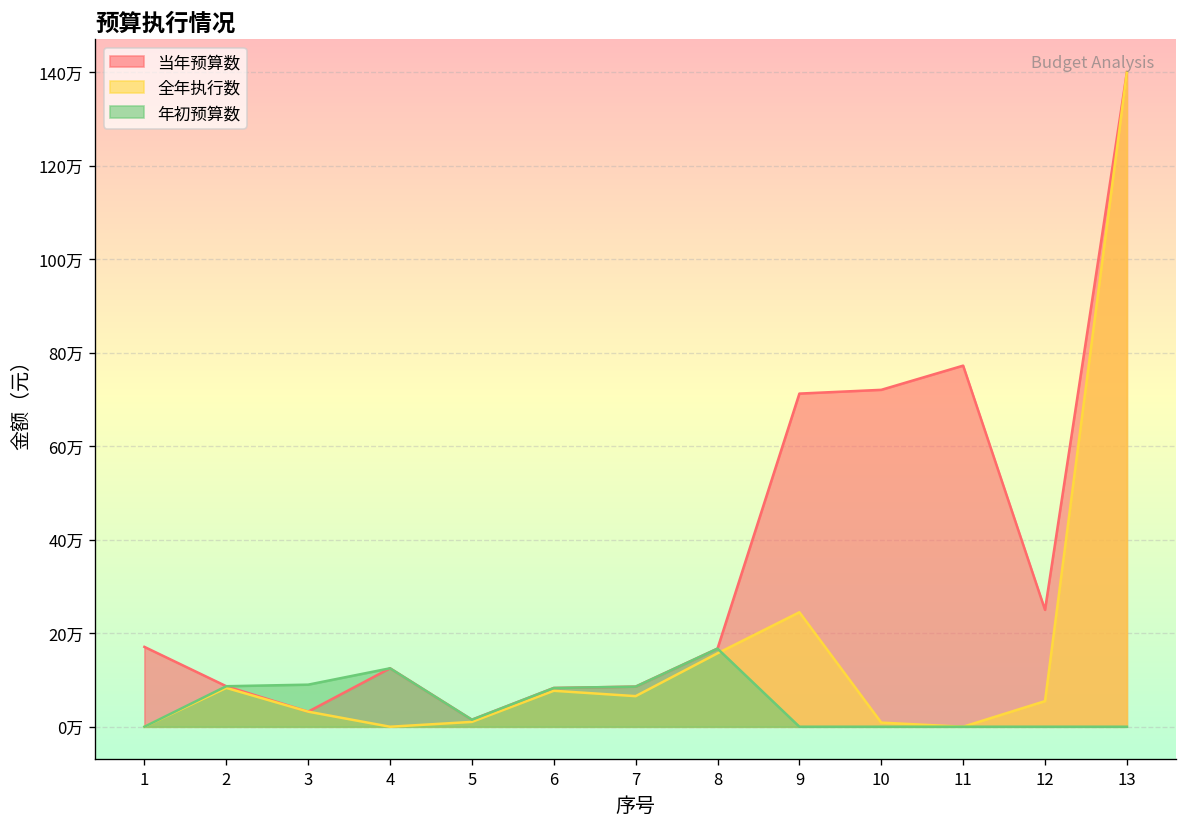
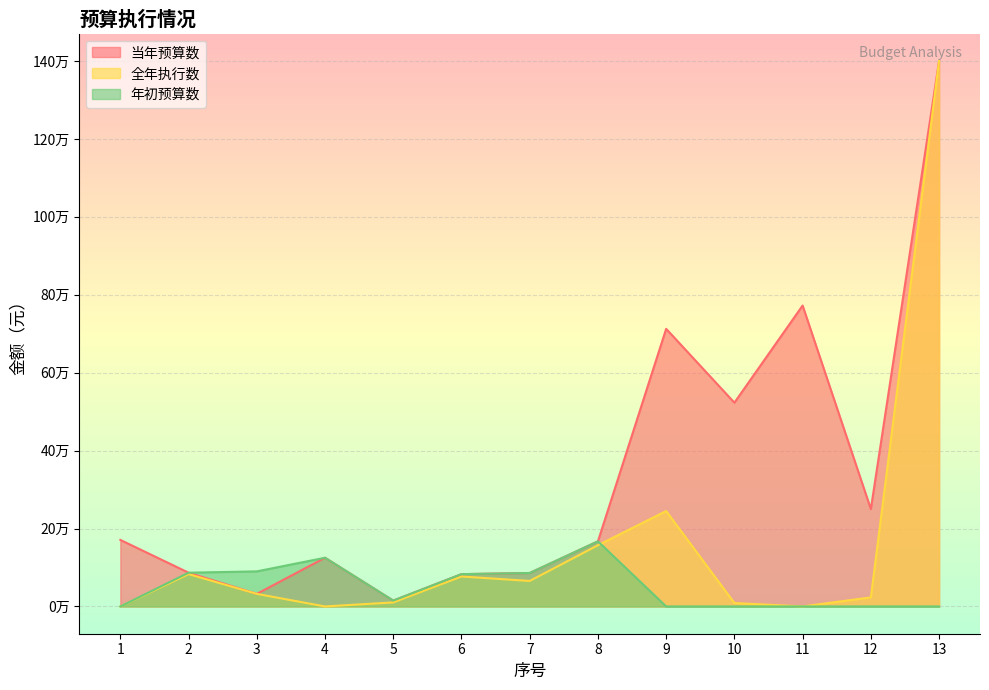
当年预算数, 10: 72万 -> 52万
全年执行数, 12: 5万 -> 2万
